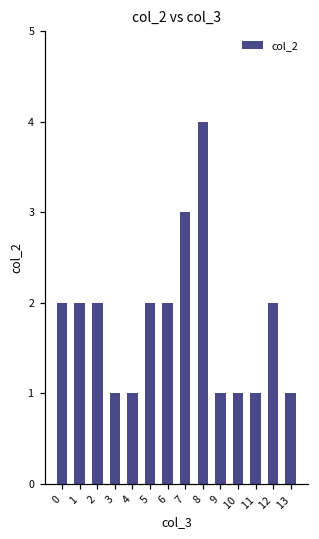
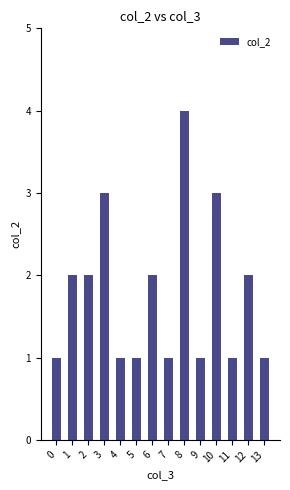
0: 2 -> 1
3: 1 -> 3
5: 2 -> 1
7: 3 -> 1
10: 1 -> 3
